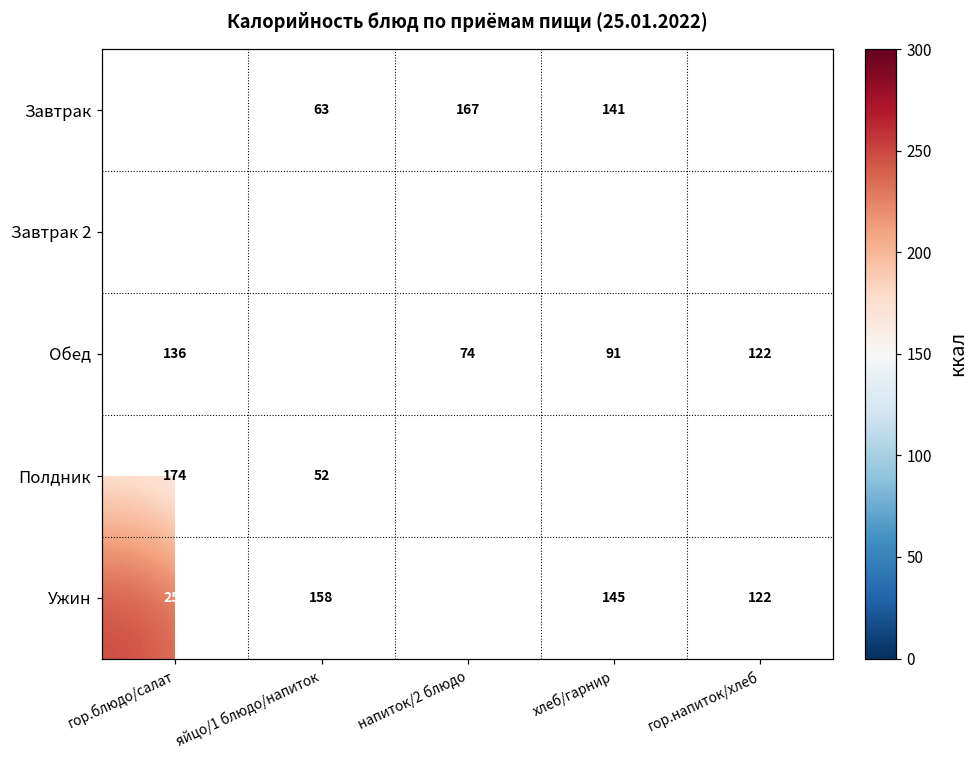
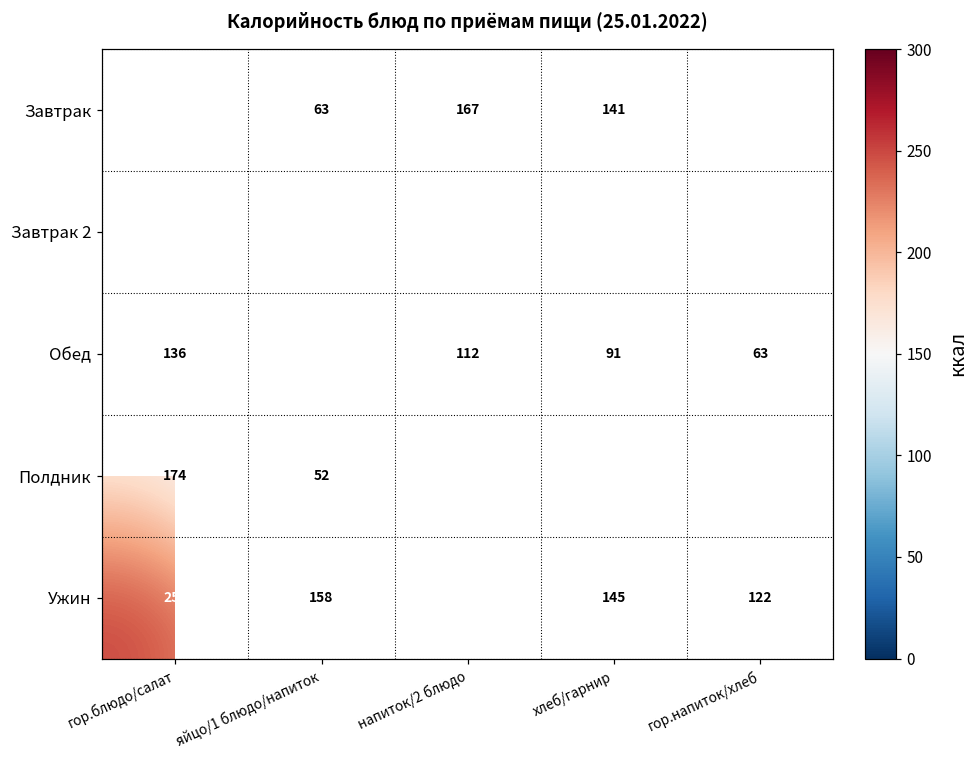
Обед, напиток/2 блюдо: 74 -> 112
Обед, гор.напиток/хлеб: 122 -> 63
